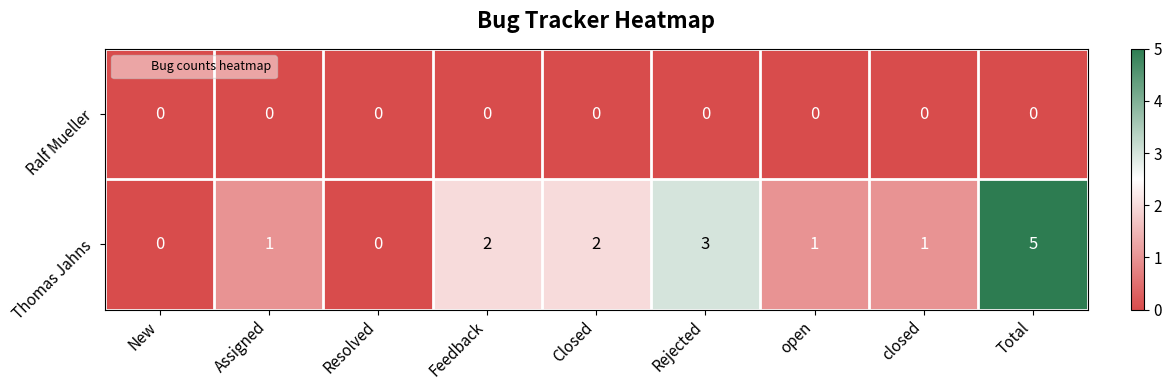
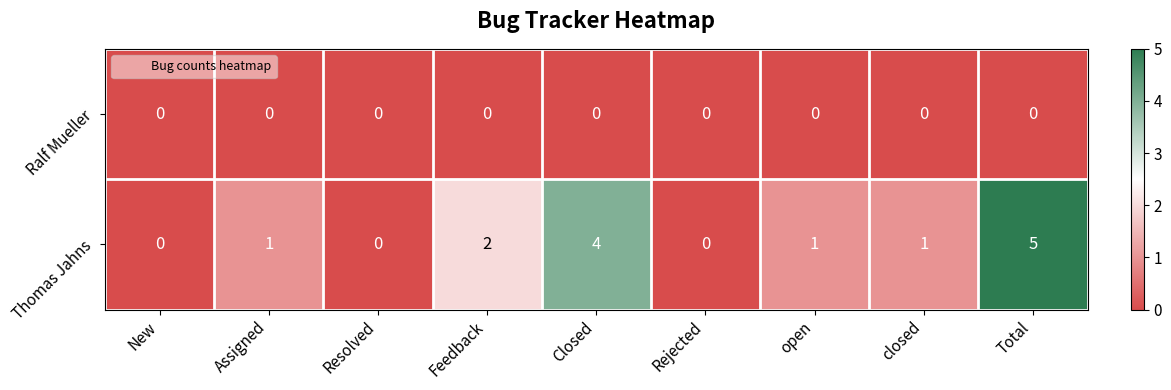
Thomas Jahns, Closed: 2 -> 4
Thomas Jahns, Rejected: 3 -> 0
